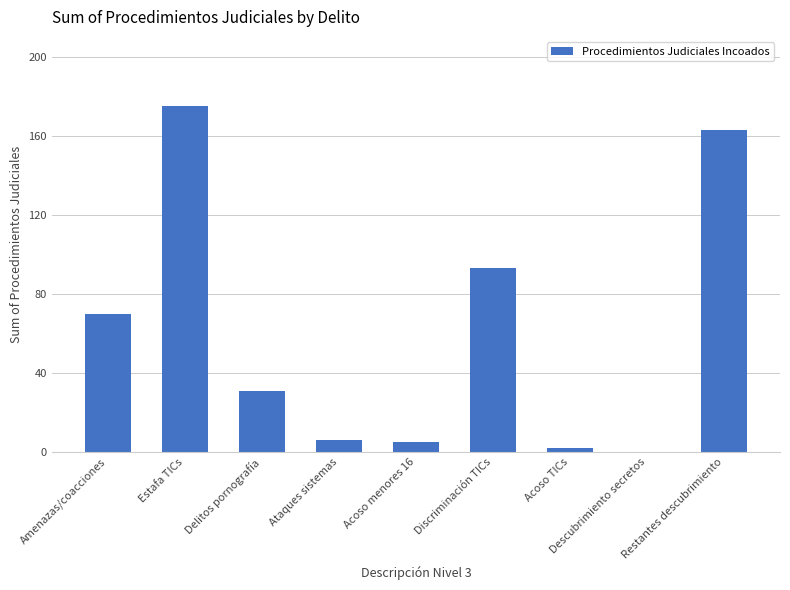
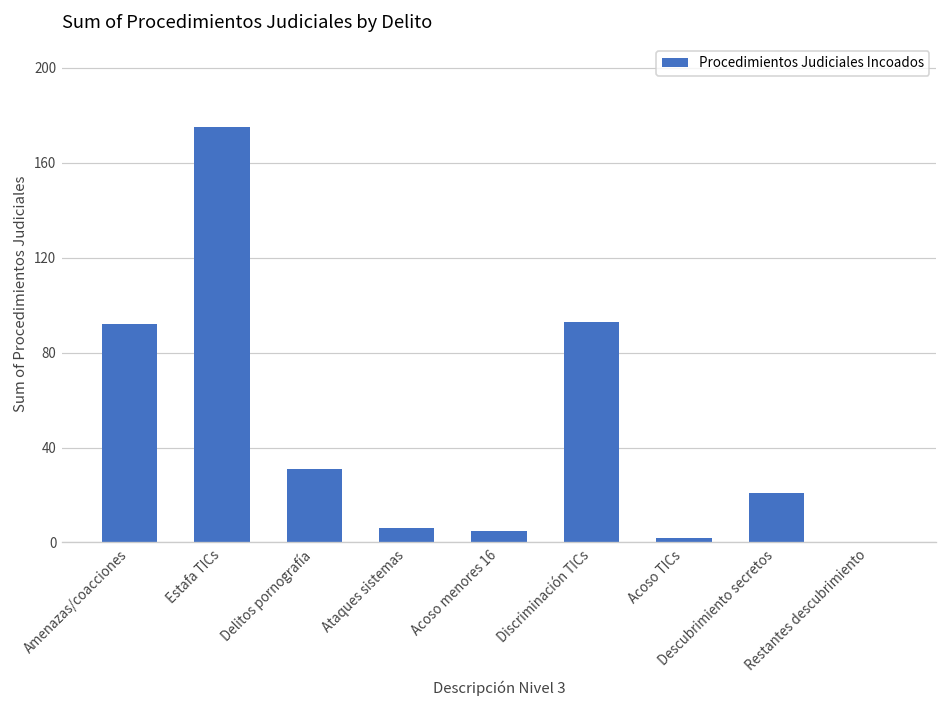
Amenazas/coacciones: 70 -> 92
Descubrimiento secretos: 0 -> 21
Restantes descubrimiento: 163 -> 0
